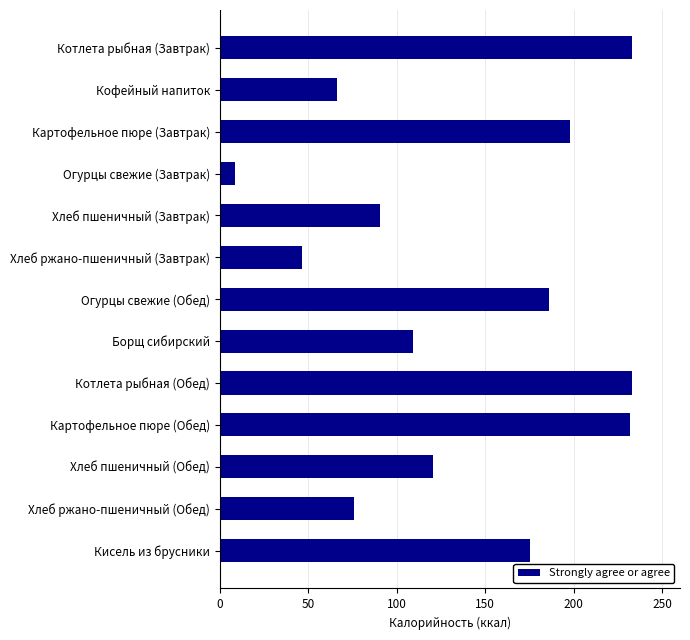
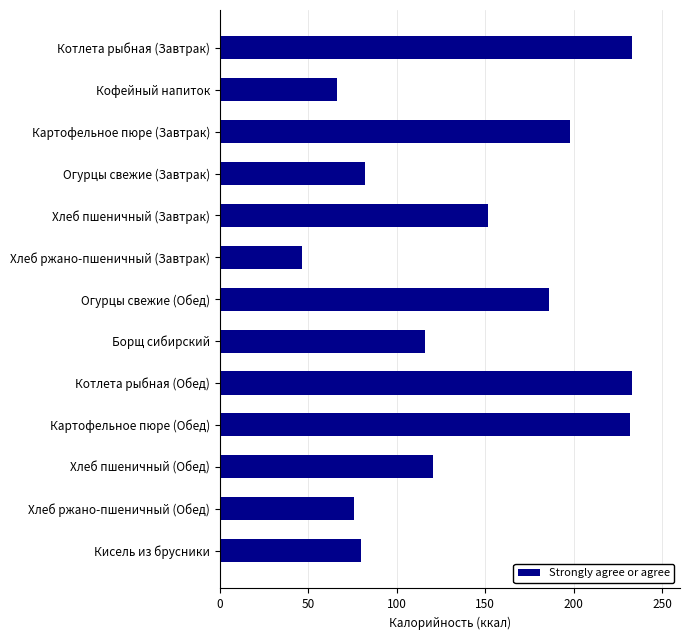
Огурцы свежие (Завтрак): 8 -> 82
Хлеб пшеничный (Завтрак): 90 -> 152
Борщ сибирский: 109 -> 116
Кисель из брусники: 175 -> 80
